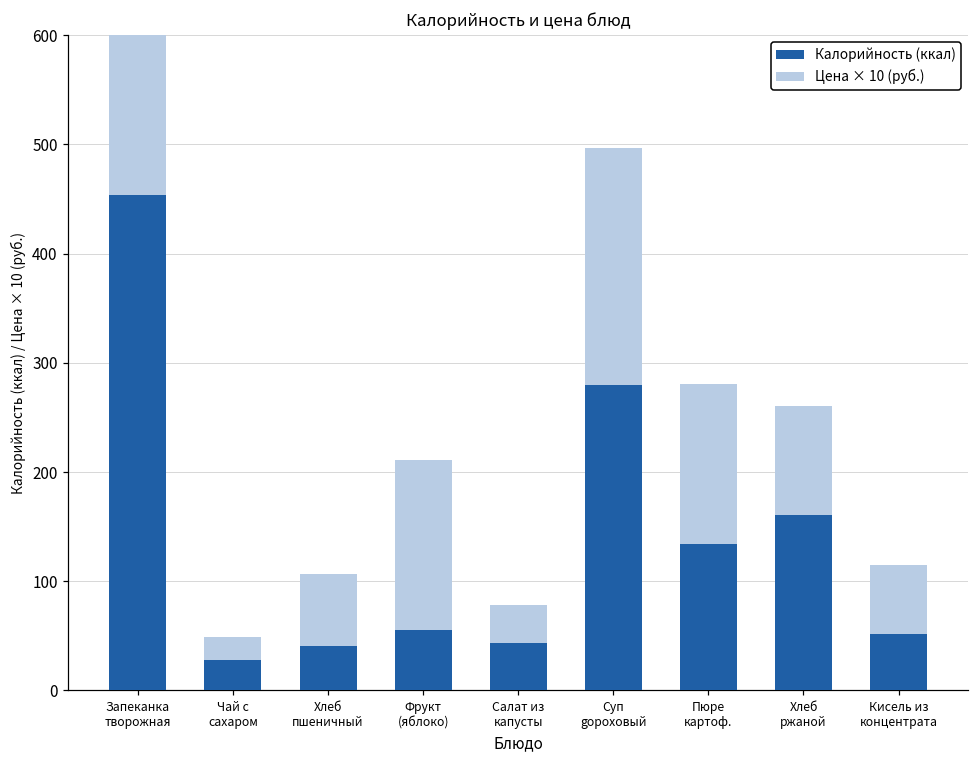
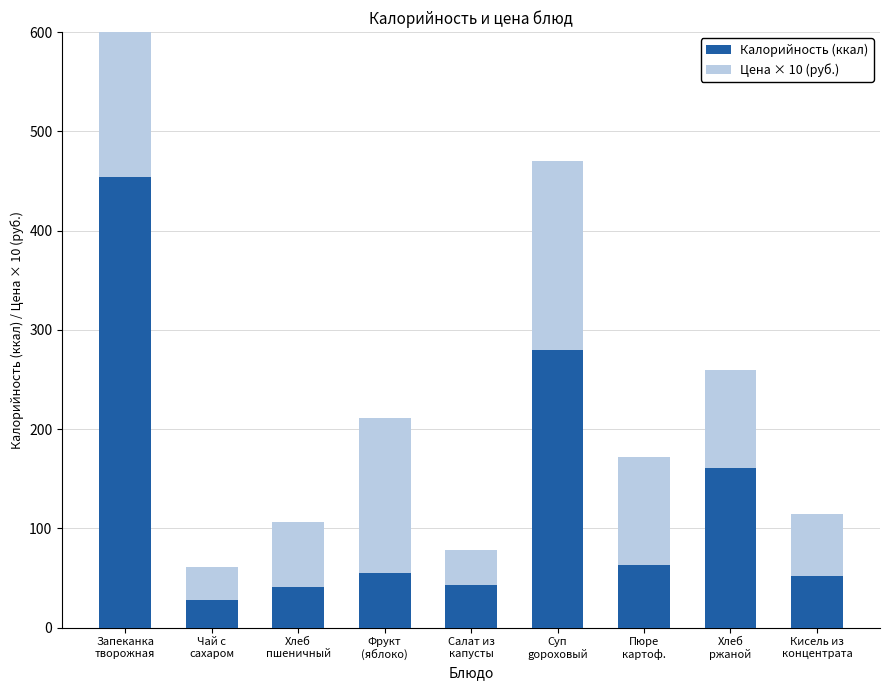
Цена × 10 (руб.), Чай с сахаром: 20 -> 30
Цена × 10 (руб.), Суп gороховый: 220 -> 190
Калорийность (ккал), Пюре картоф.: 130 -> 60
Цена × 10 (руб.), Пюре картоф.: 150 -> 110
